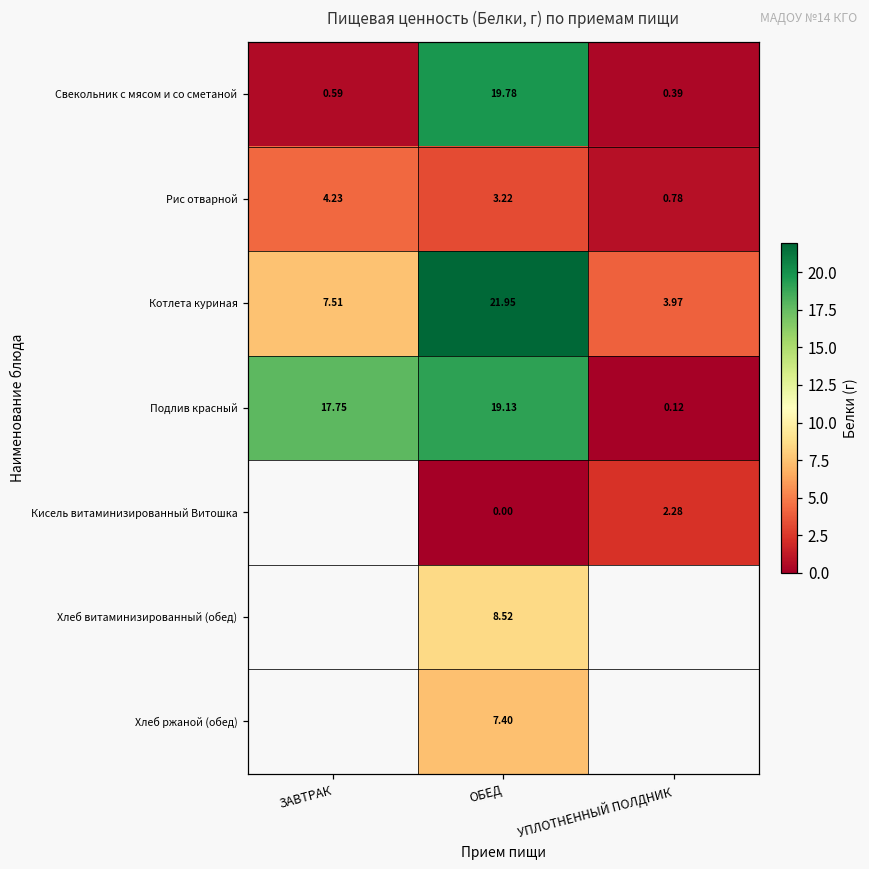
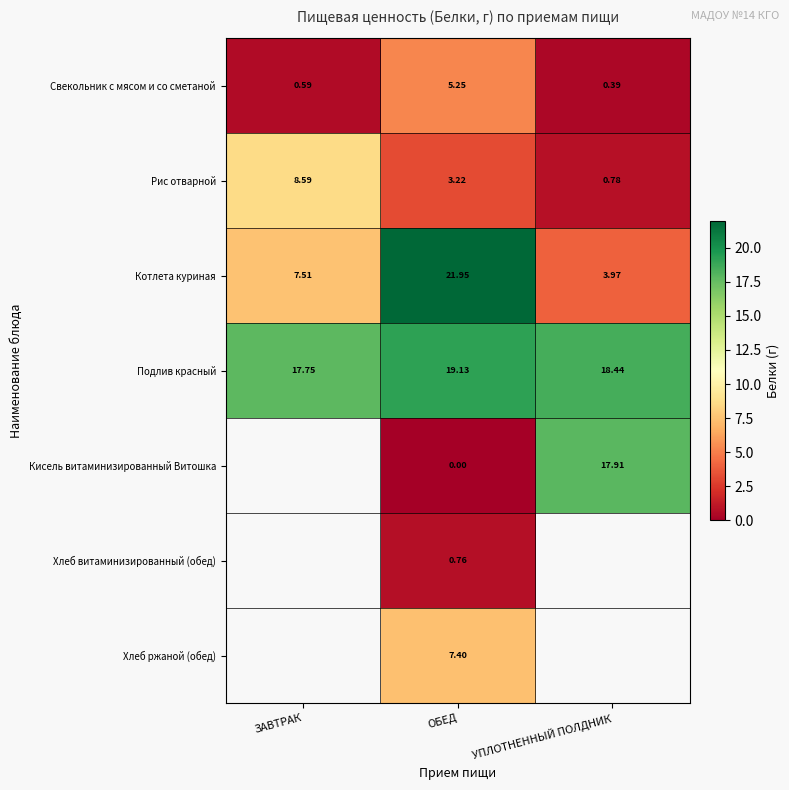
Свекольник с мясом и со сметаной, ОБЕД: 19.78 -> 5.25
Рис отварной, ЗАВТРАК: 4.23 -> 8.59
Подлив красный, УПЛОТНЕННЫЙ ПОЛДНИК: 0.12 -> 18.44
Кисель витаминизированный Витошка, УПЛОТНЕННЫЙ ПОЛДНИК: 2.28 -> 17.91
Хлеб витаминизированный (обед), ОБЕД: 8.52 -> 0.76
